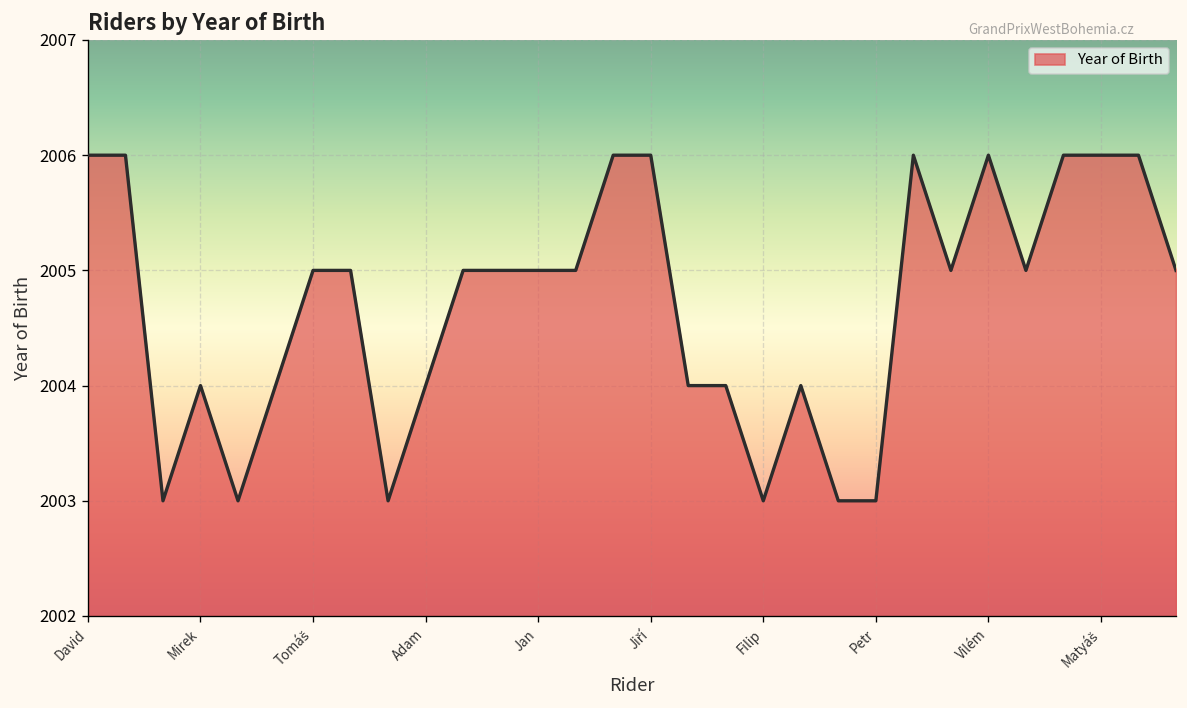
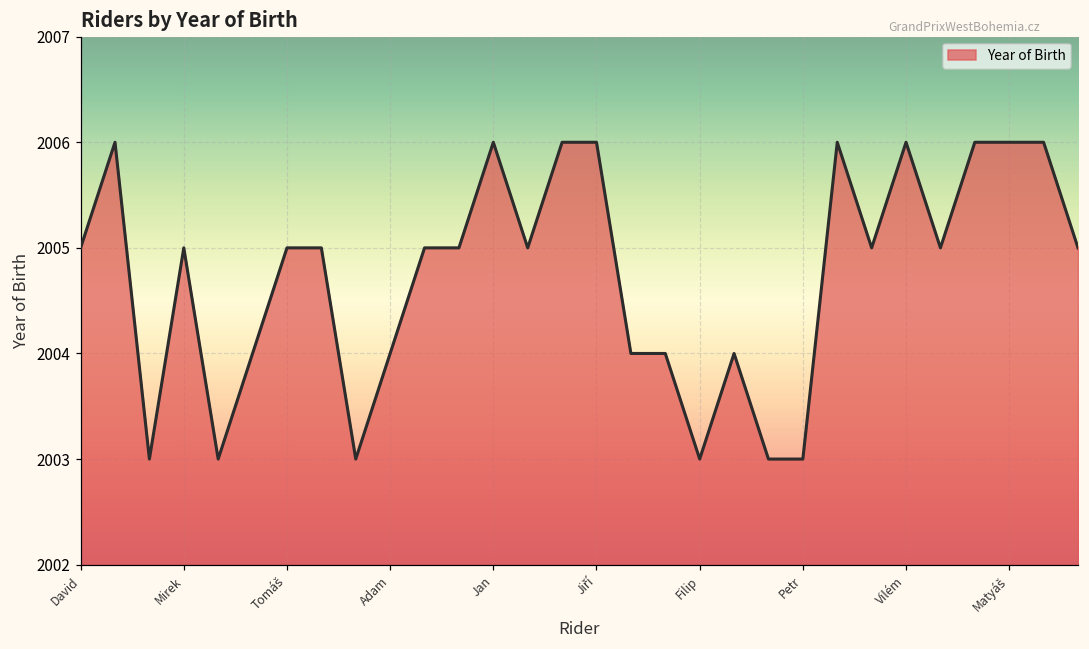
David: 2006 -> 2005
Mirek: 2004 -> 2005
Jan: 2005 -> 2006
